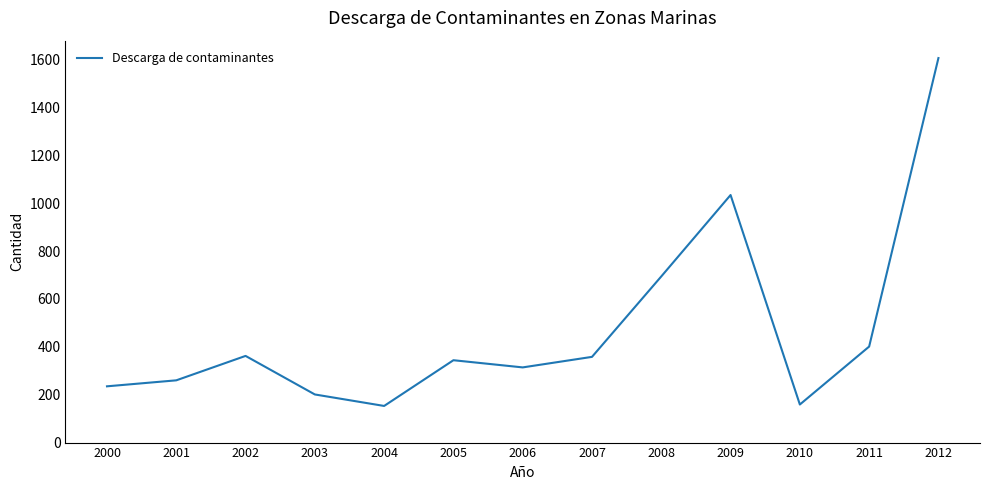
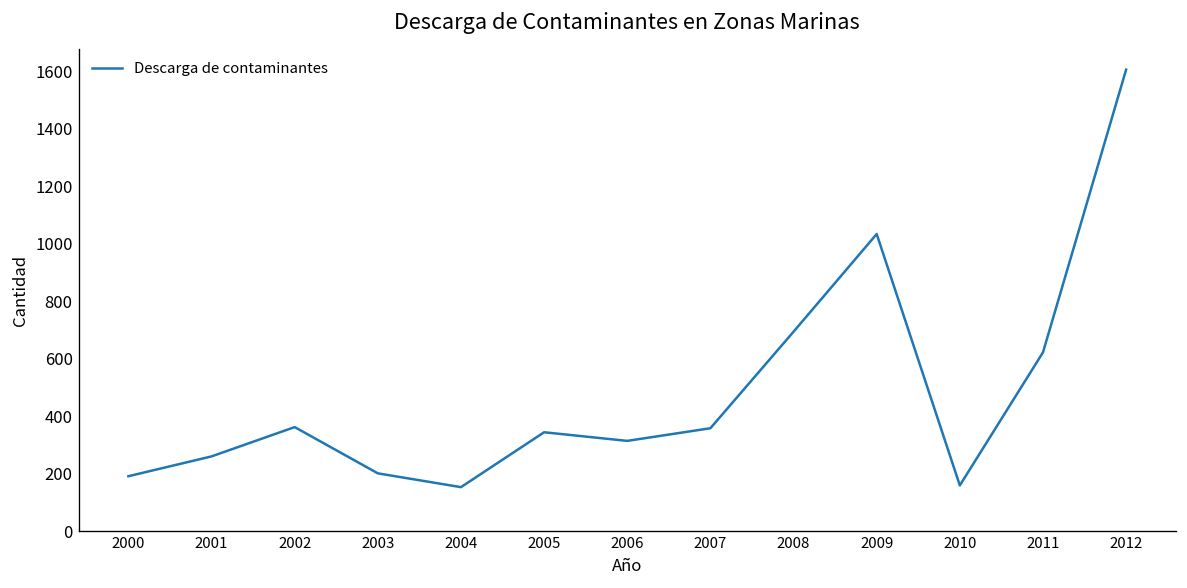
2000: 240 -> 190
2011: 400 -> 620
